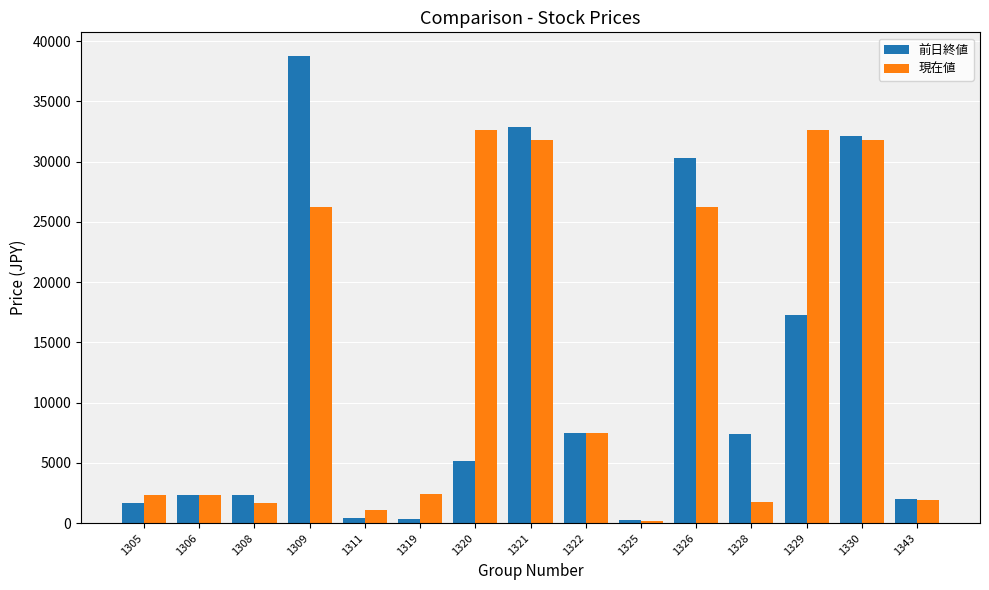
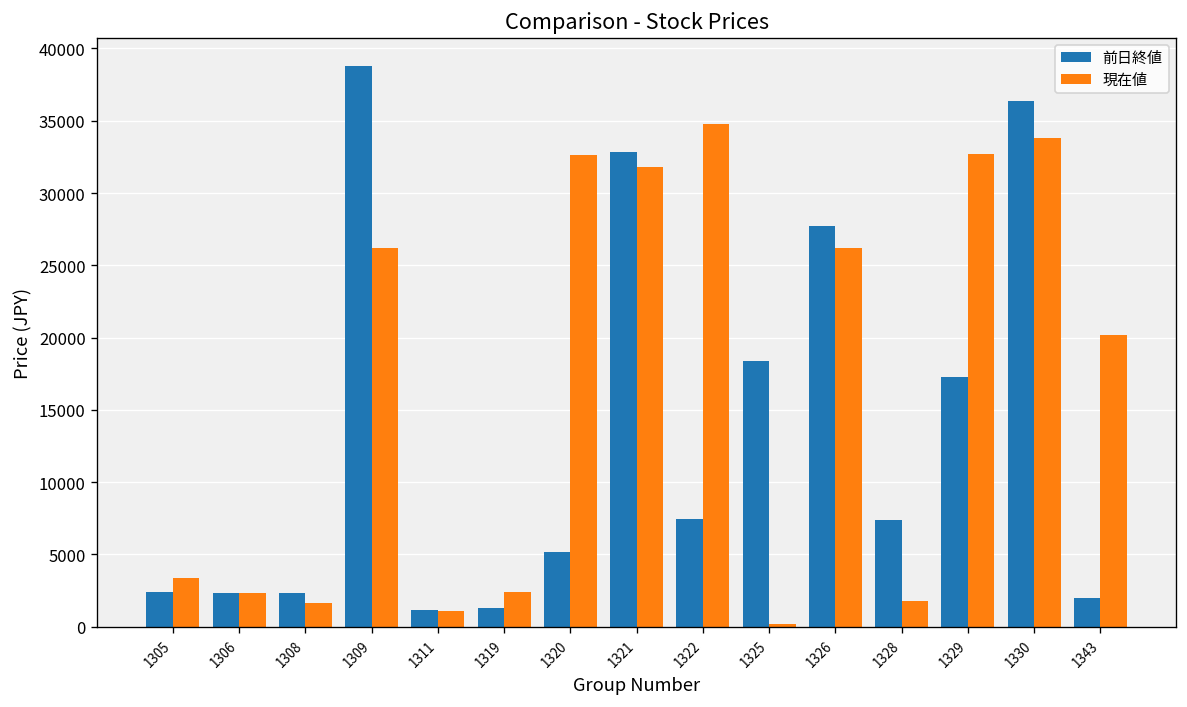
前日終値, 1305: 1600 -> 2400
現在値, 1305: 2400 -> 3400
前日終値, 1311: 400 -> 1100
前日終値, 1319: 400 -> 1300
現在値, 1322: 7500 -> 34800
前日終値, 1325: 200 -> 18400
前日終値, 1326: 30300 -> 27700
前日終値, 1330: 32200 -> 36400
現在値, 1330: 31800 -> 33800
現在値, 1343: 2000 -> 20200
